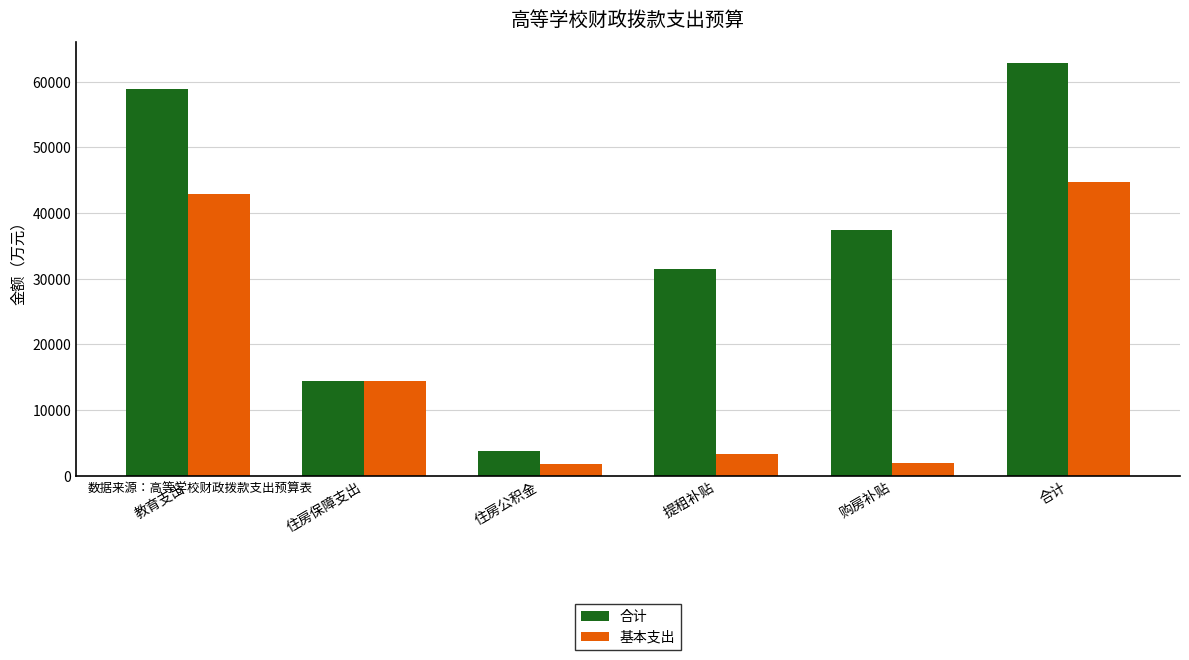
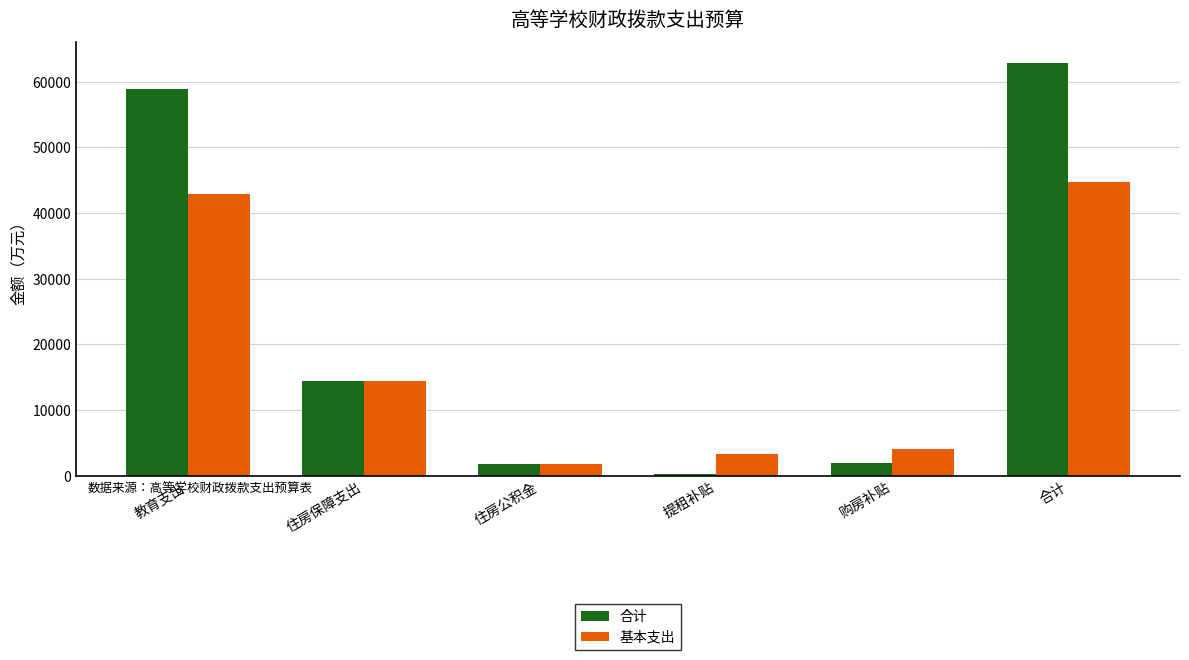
合计, 住房公积金: 4000 -> 2000
合计, 提租补贴: 32000 -> 0
合计, 购房补贴: 37000 -> 2000
基本支出, 购房补贴: 2000 -> 4000
